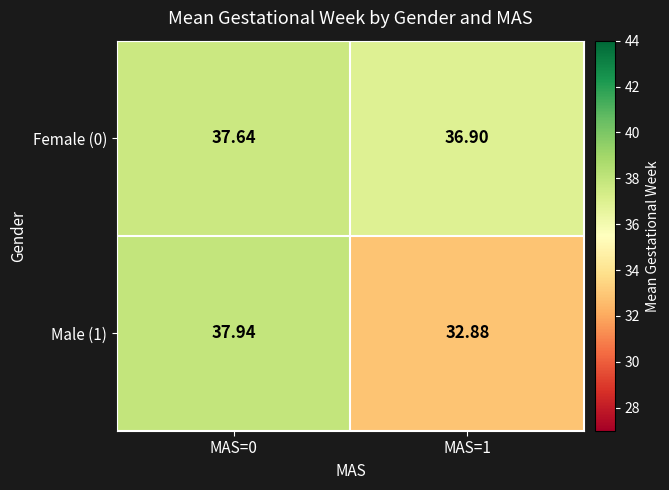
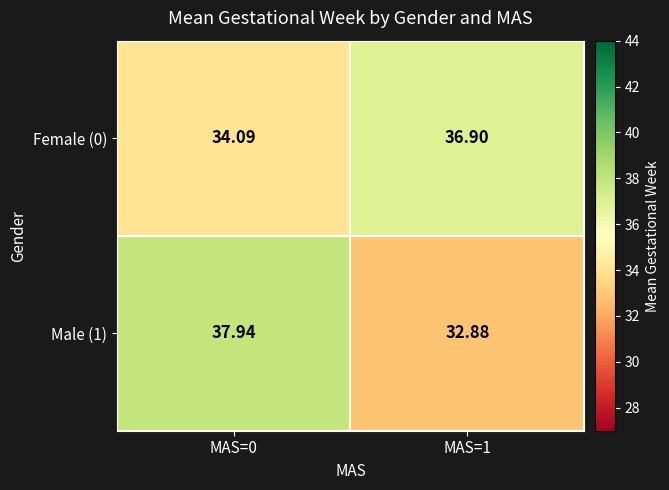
Female (0), MAS=0: 37.64 -> 34.09
